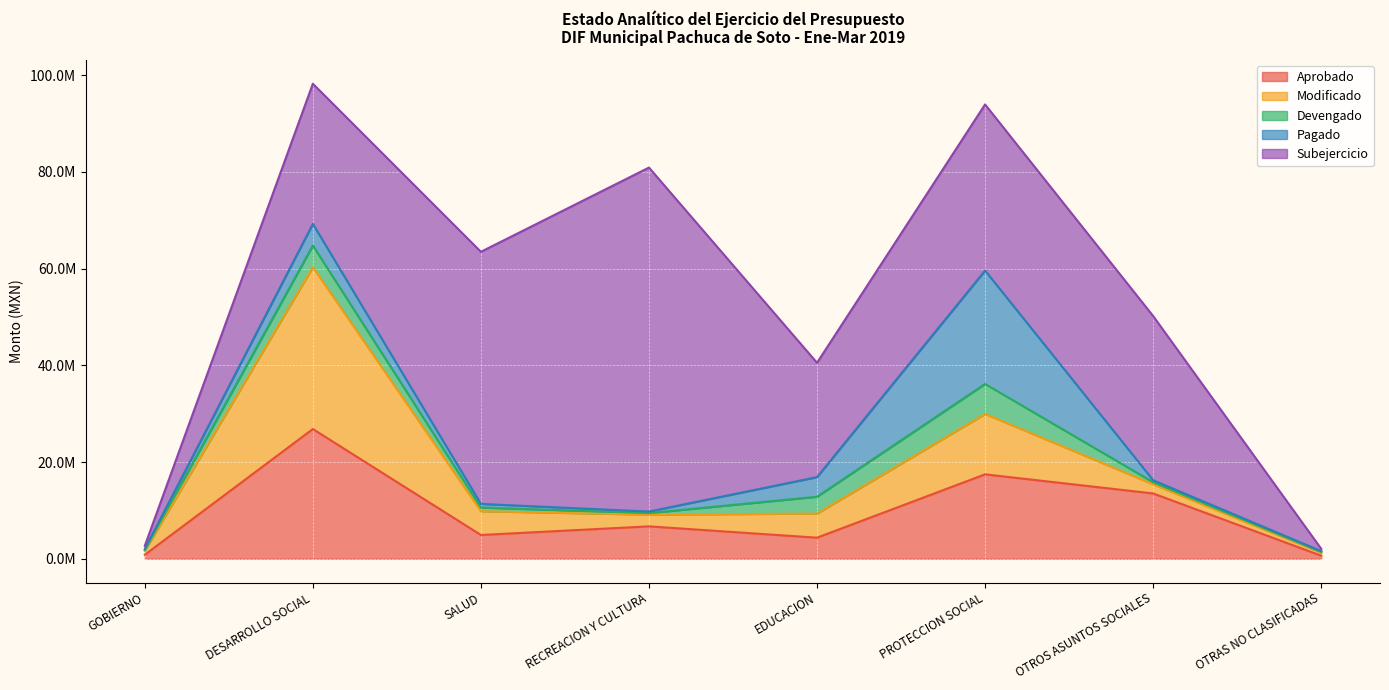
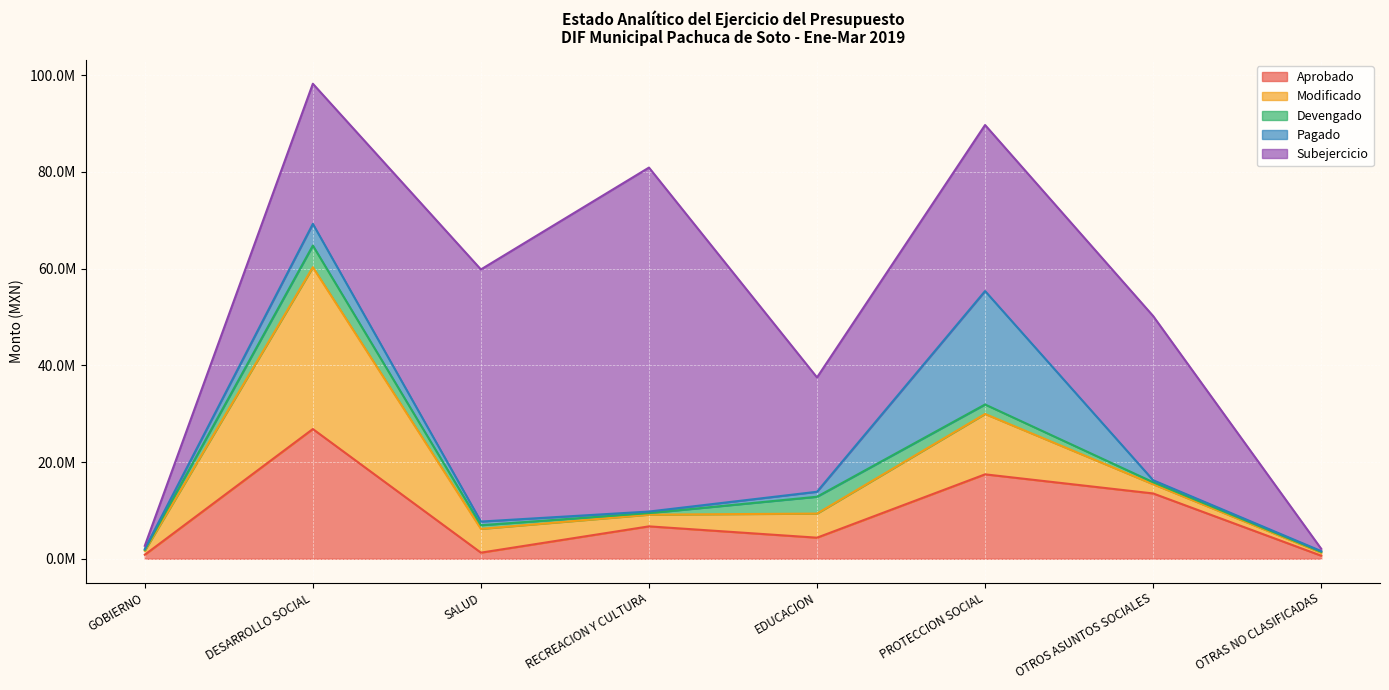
Aprobado, SALUD: 5000000 -> 1000000
Pagado, EDUCACION: 4000000 -> 1000000
Devengado, PROTECCION SOCIAL: 6000000 -> 2000000
